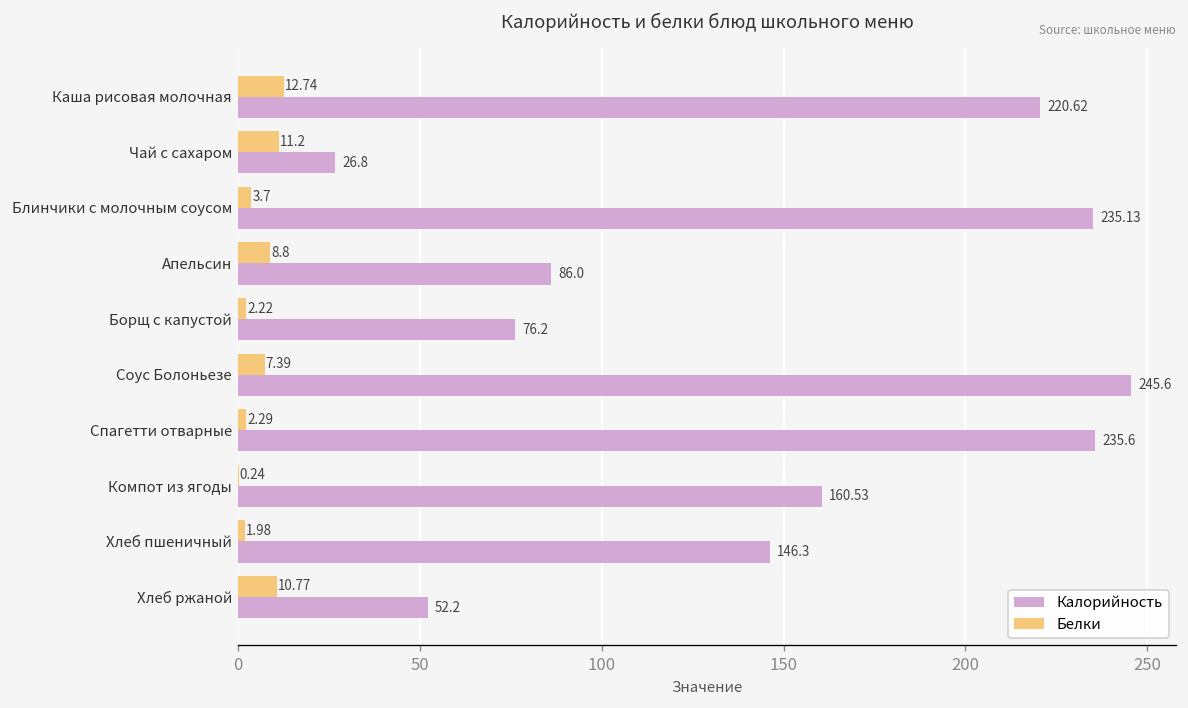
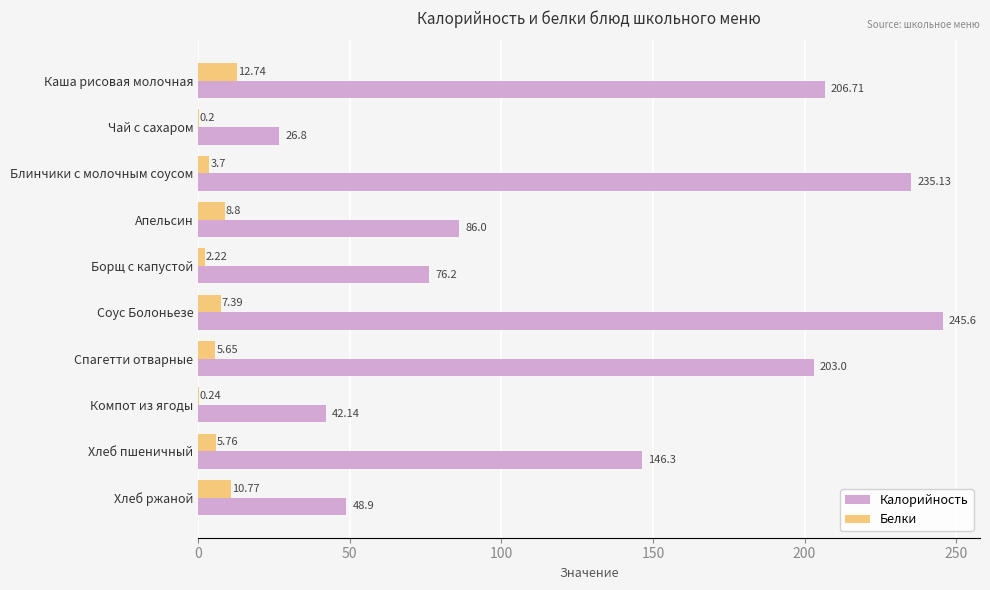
Калорийность, Каша рисовая молочная: 220.62 -> 206.71
Белки, Чай с сахаром: 11.2 -> 0.2
Белки, Спагетти отварные: 2.29 -> 5.65
Калорийность, Спагетти отварные: 235.6 -> 203.0
Калорийность, Компот из ягоды: 160.53 -> 42.14
Белки, Хлеб пшеничный: 1.98 -> 5.76
Калорийность, Хлеб ржаной: 52.2 -> 48.9
